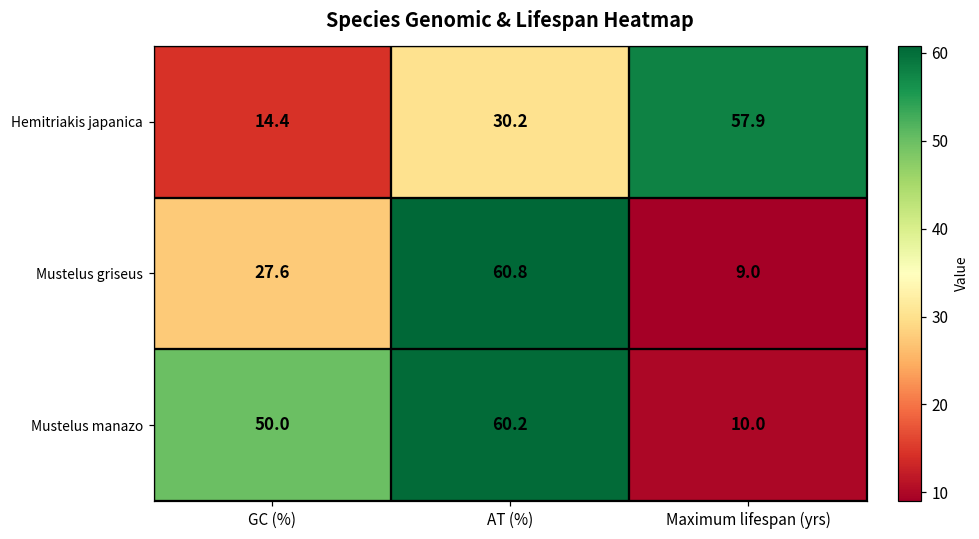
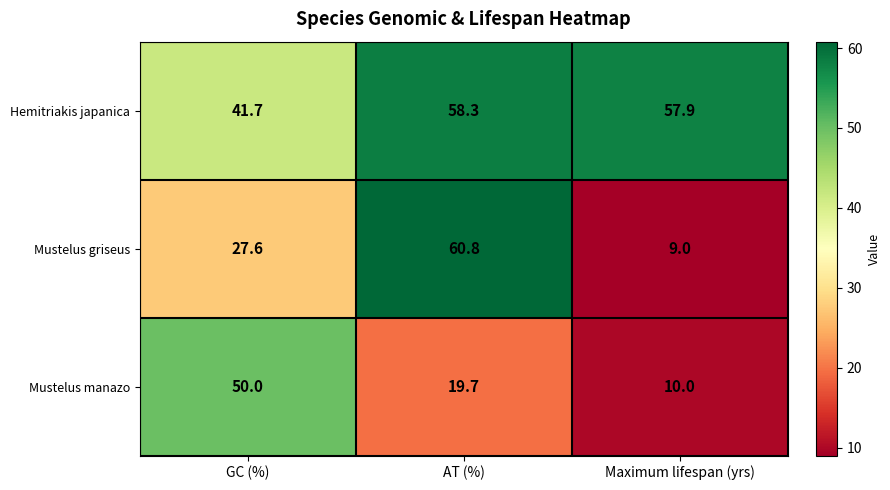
Hemitriakis japanica, GC (%): 14.4 -> 41.7
Hemitriakis japanica, AT (%): 30.2 -> 58.3
Mustelus manazo, AT (%): 60.2 -> 19.7
